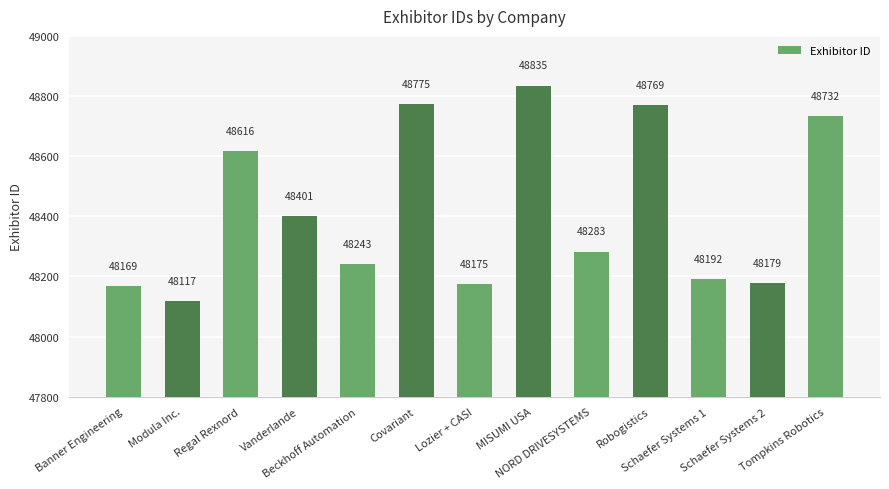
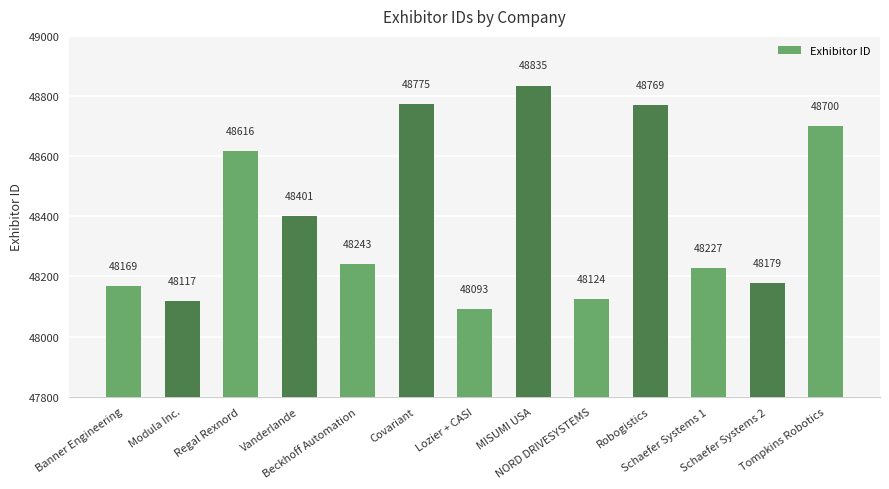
Lozier + CASI: 48175 -> 48093
NORD DRIVESYSTEMS: 48283 -> 48124
Schaefer Systems 1: 48192 -> 48227
Tompkins Robotics: 48732 -> 48700
